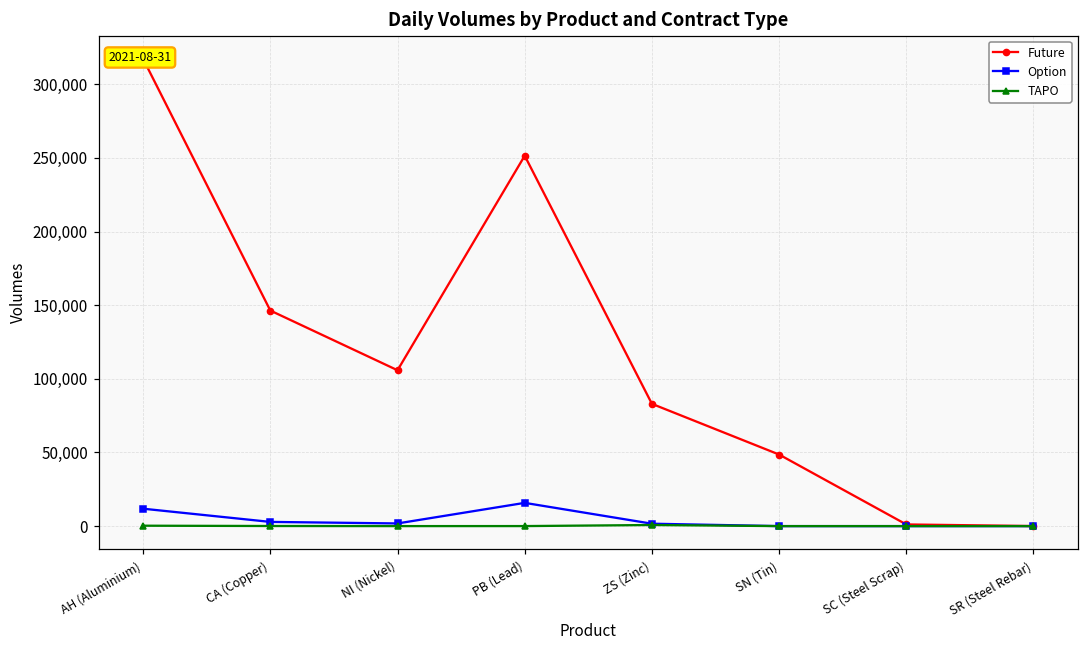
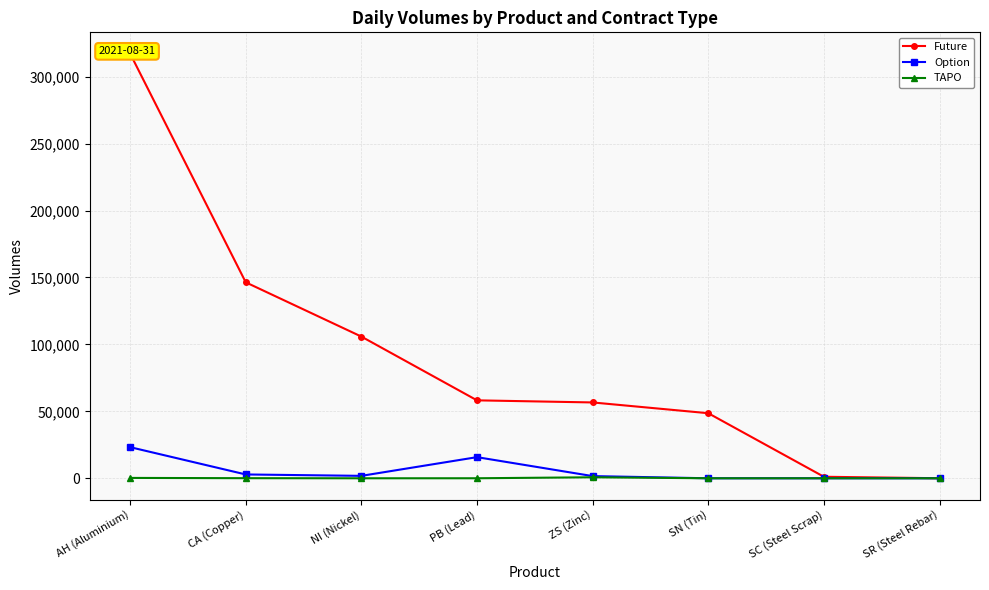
Option, AH (Aluminium): 12,000 -> 23,000
Future, PB (Lead): 251,000 -> 58,000
Future, ZS (Zinc): 83,000 -> 57,000
